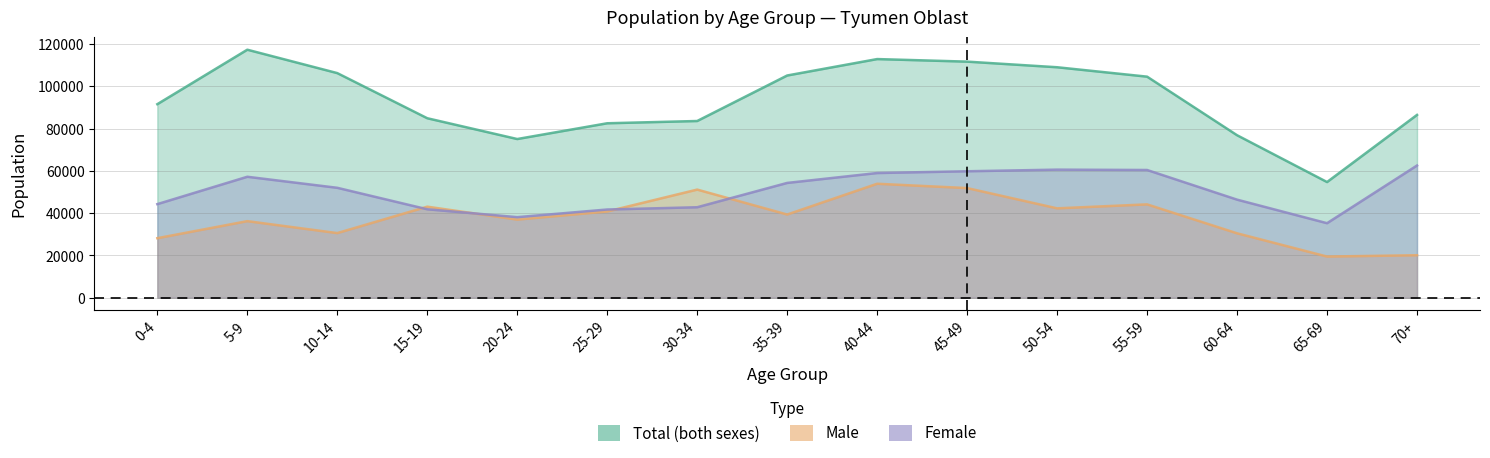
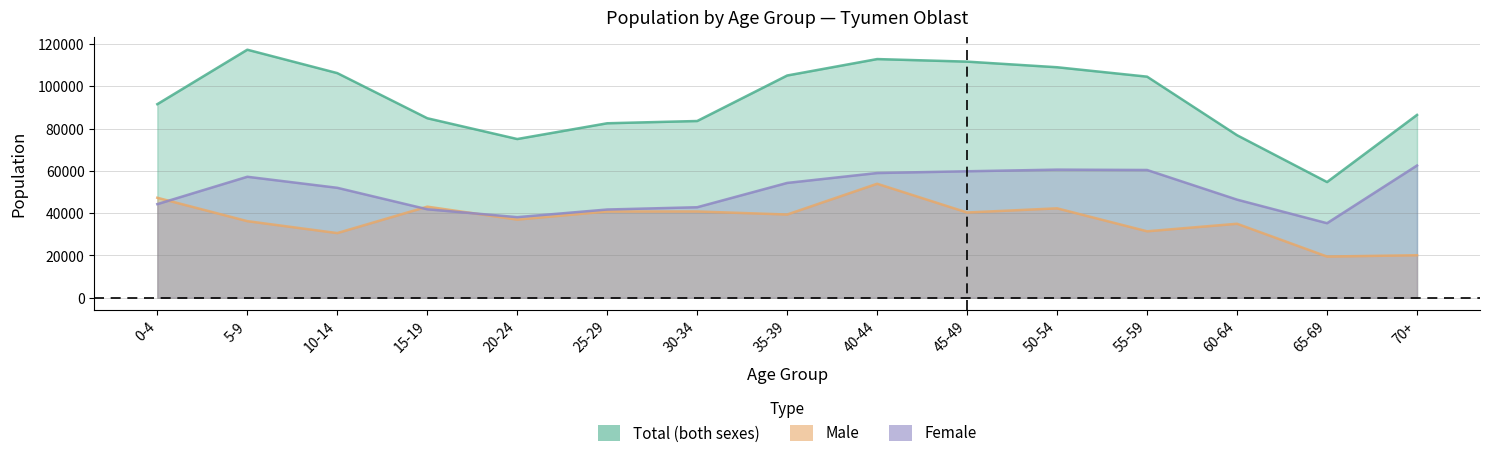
Male, 0-4: 28000 -> 47000
Male, 30-34: 51000 -> 41000
Male, 45-49: 52000 -> 40000
Male, 55-59: 44000 -> 31000
Male, 60-64: 30000 -> 35000
